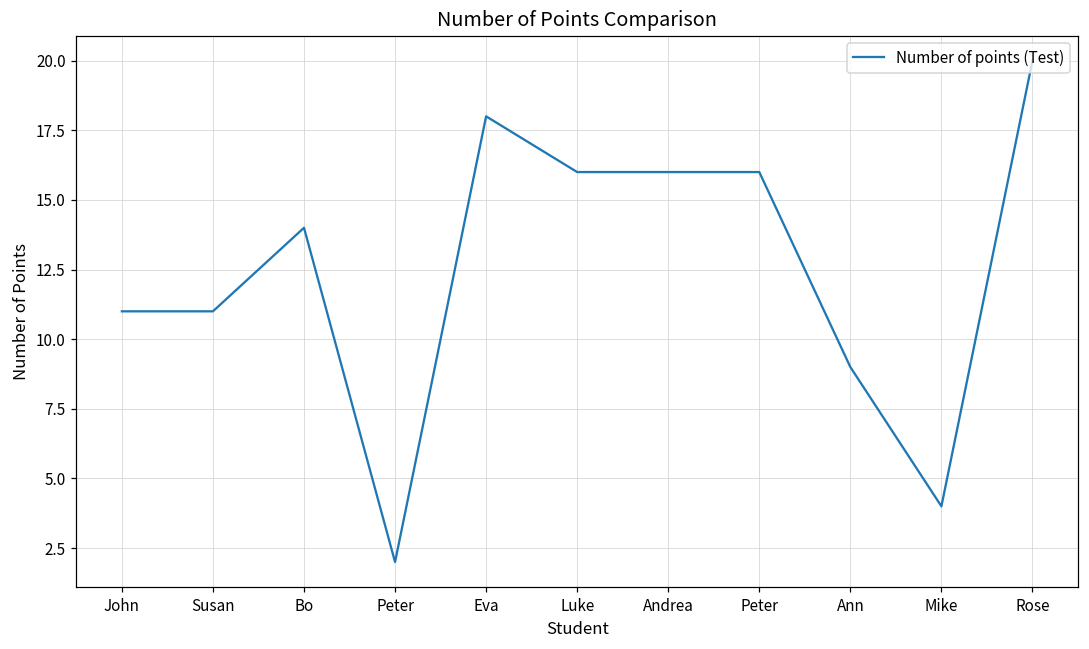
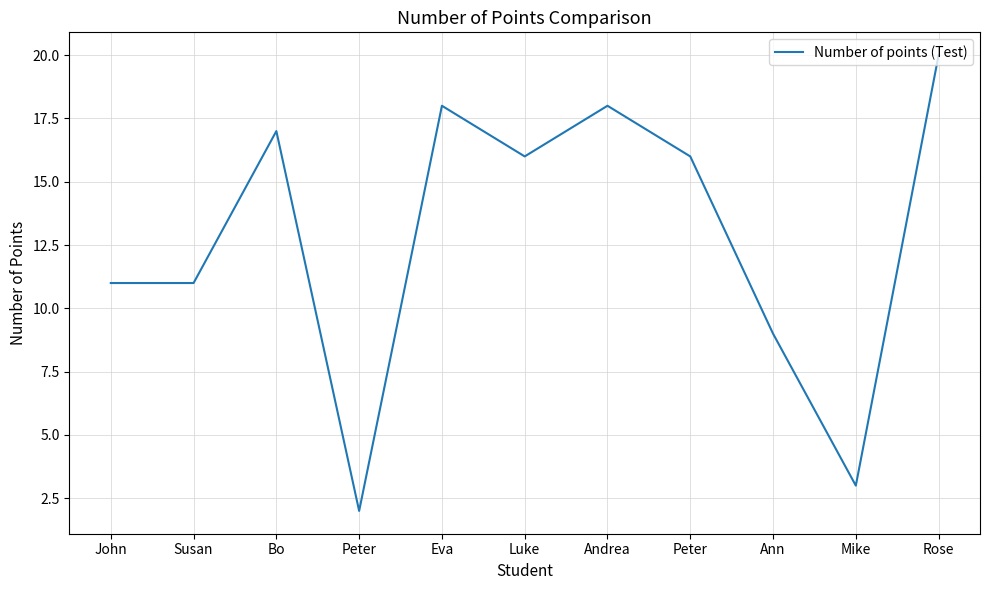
Bo: 14 -> 17
Andrea: 16 -> 18
Mike: 4 -> 3
